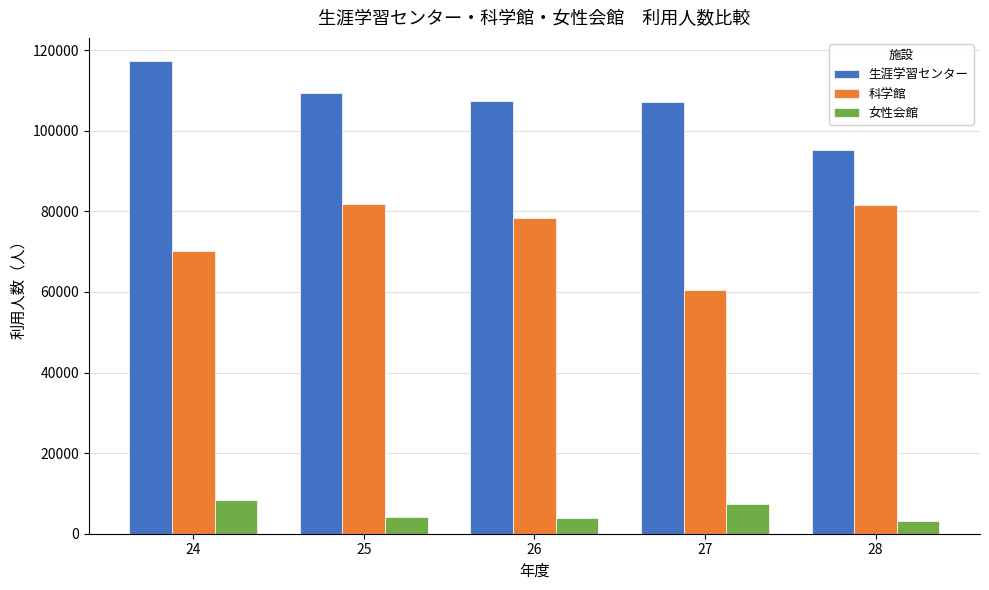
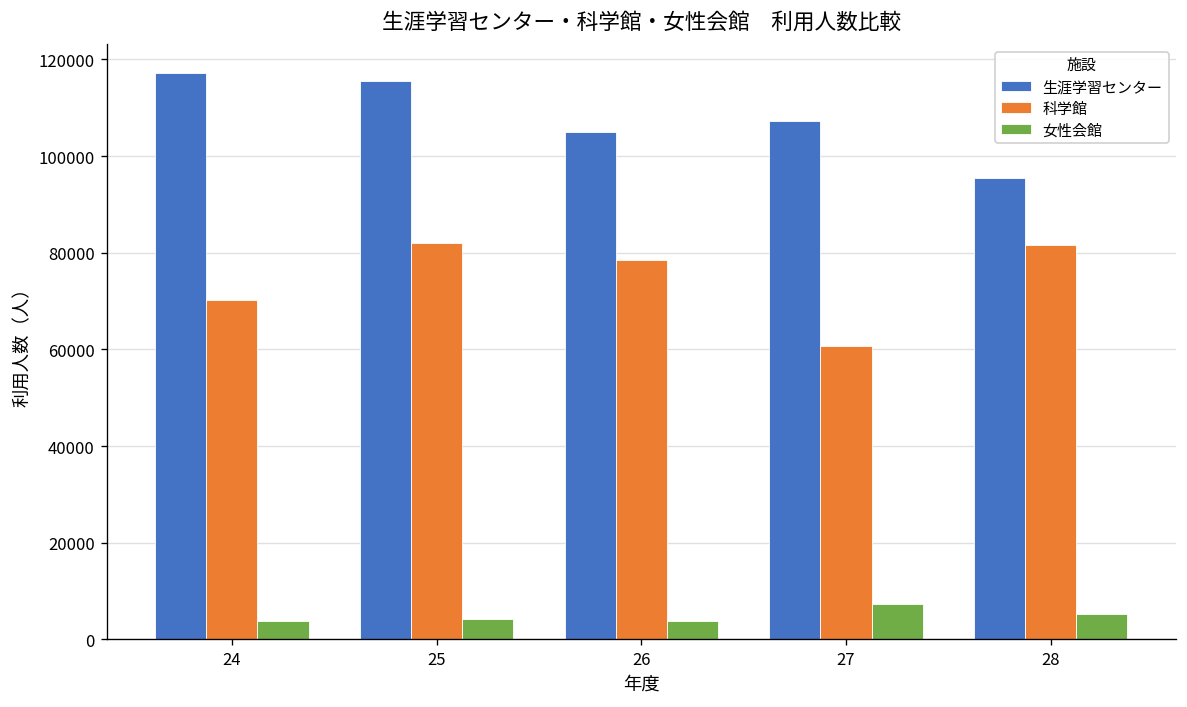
女性会館, 24: 8000 -> 4000
生涯学習センター, 25: 109000 -> 115000
生涯学習センター, 26: 107000 -> 105000
女性会館, 28: 3000 -> 5000
